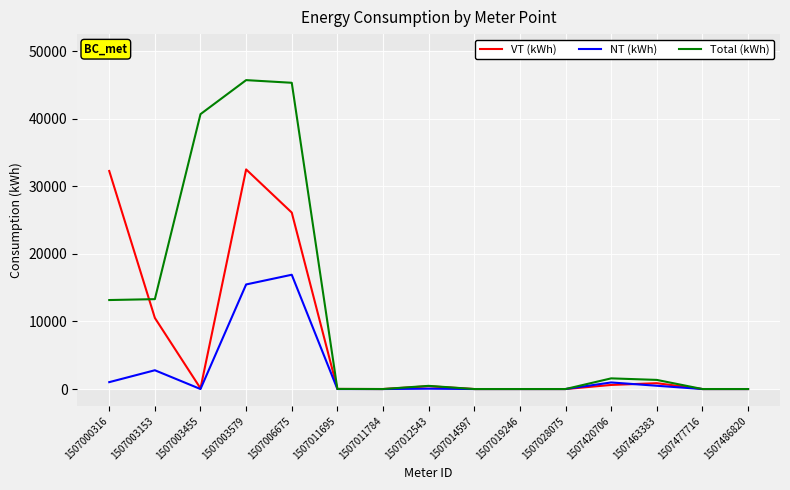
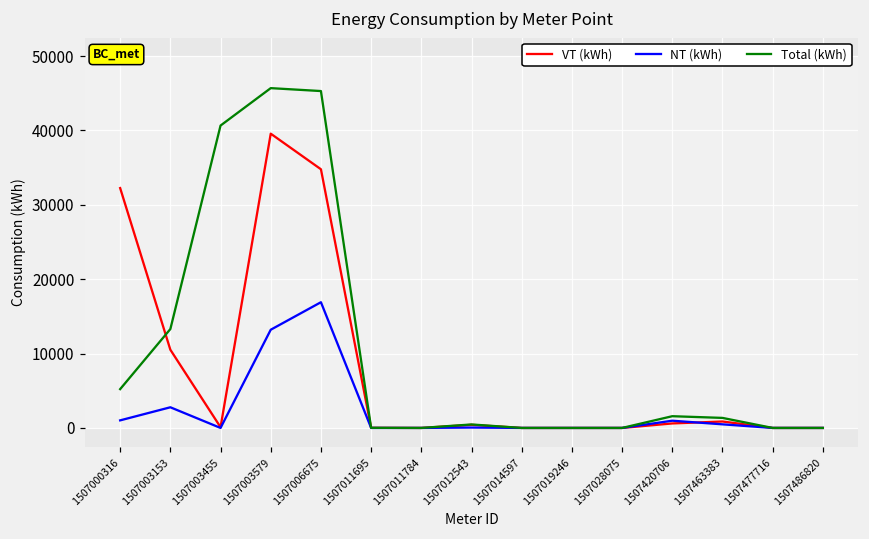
Total (kWh), 1507000316: 13000 -> 5000
VT (kWh), 1507003579: 32000 -> 40000
NT (kWh), 1507003579: 15000 -> 13000
VT (kWh), 1507006675: 26000 -> 35000
